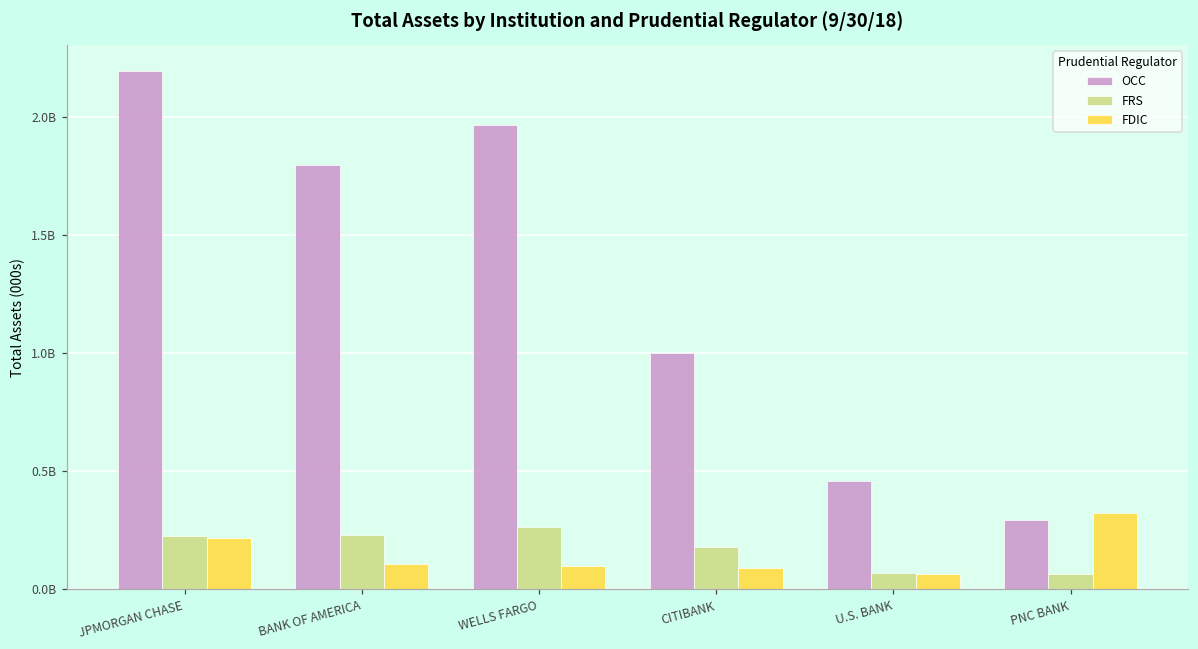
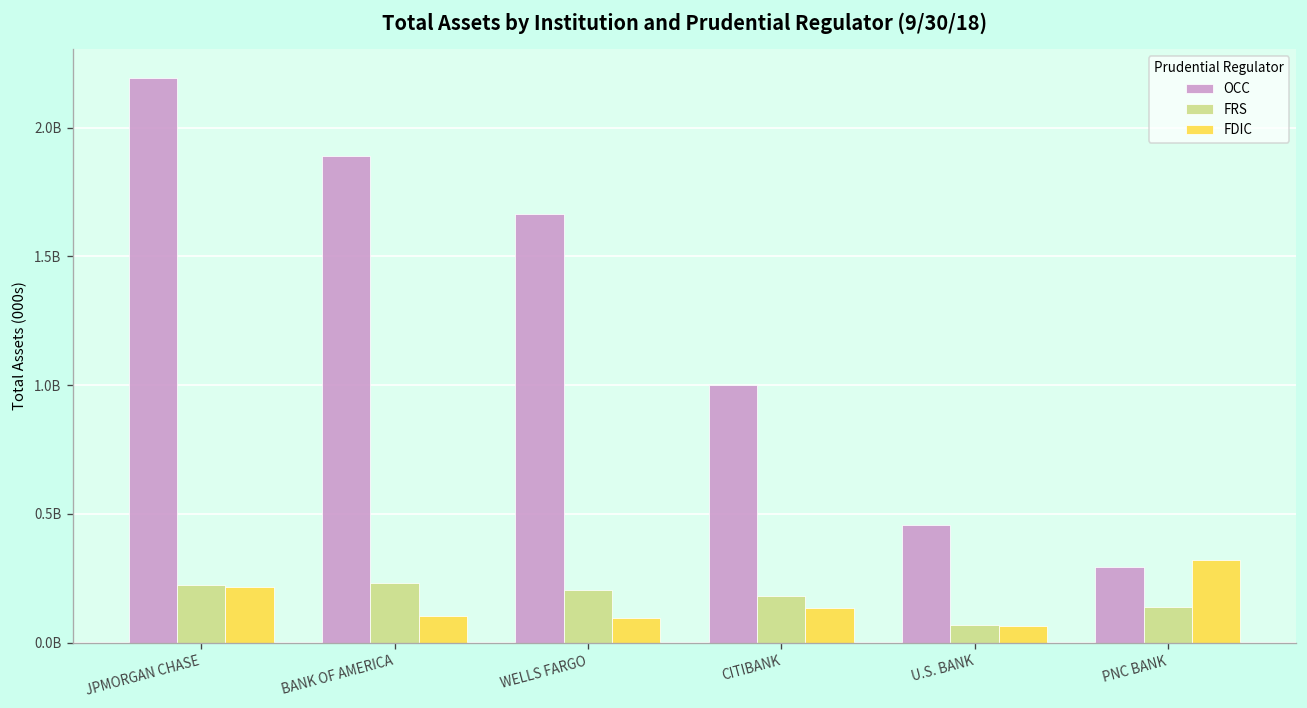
OCC, BANK OF AMERICA: 1800000000 -> 1890000000
OCC, WELLS FARGO: 1970000000 -> 1670000000
FRS, WELLS FARGO: 260000000 -> 210000000
FDIC, CITIBANK: 90000000 -> 130000000
FRS, PNC BANK: 60000000 -> 140000000
